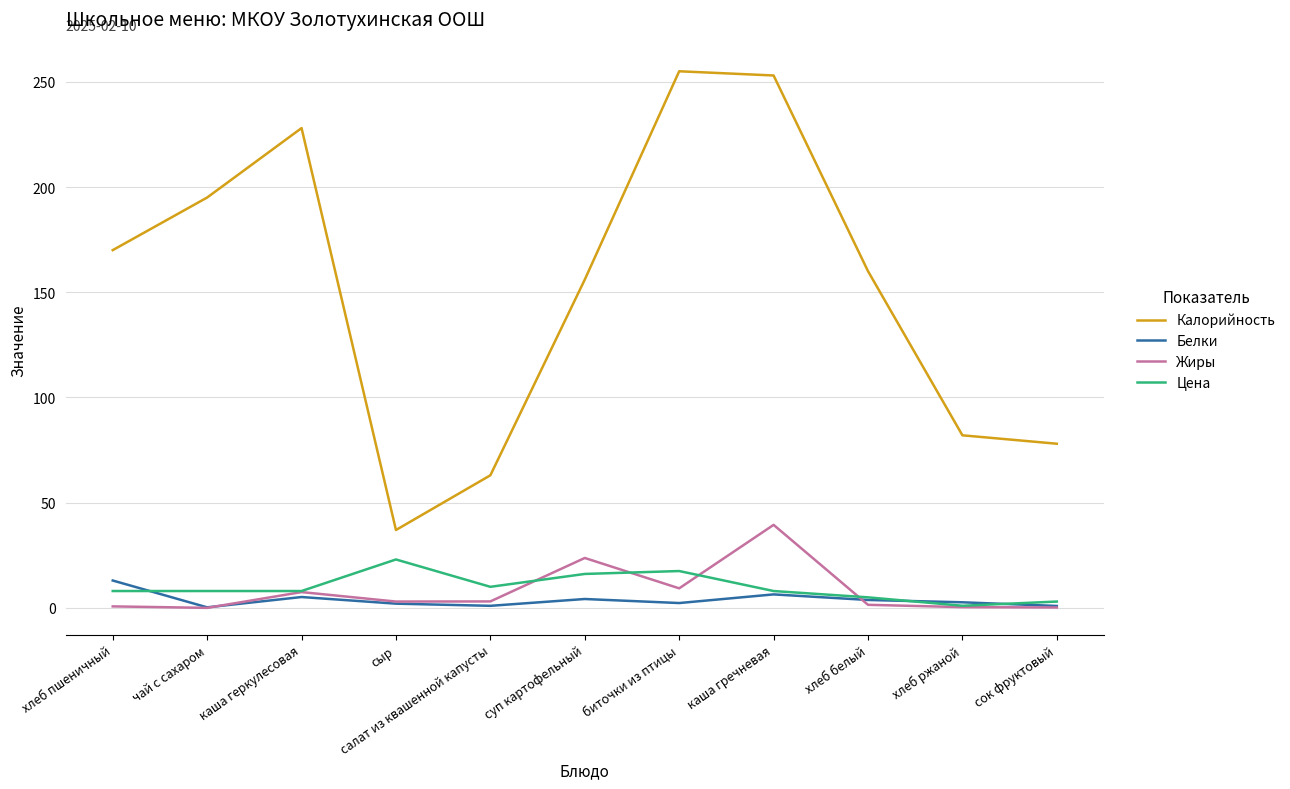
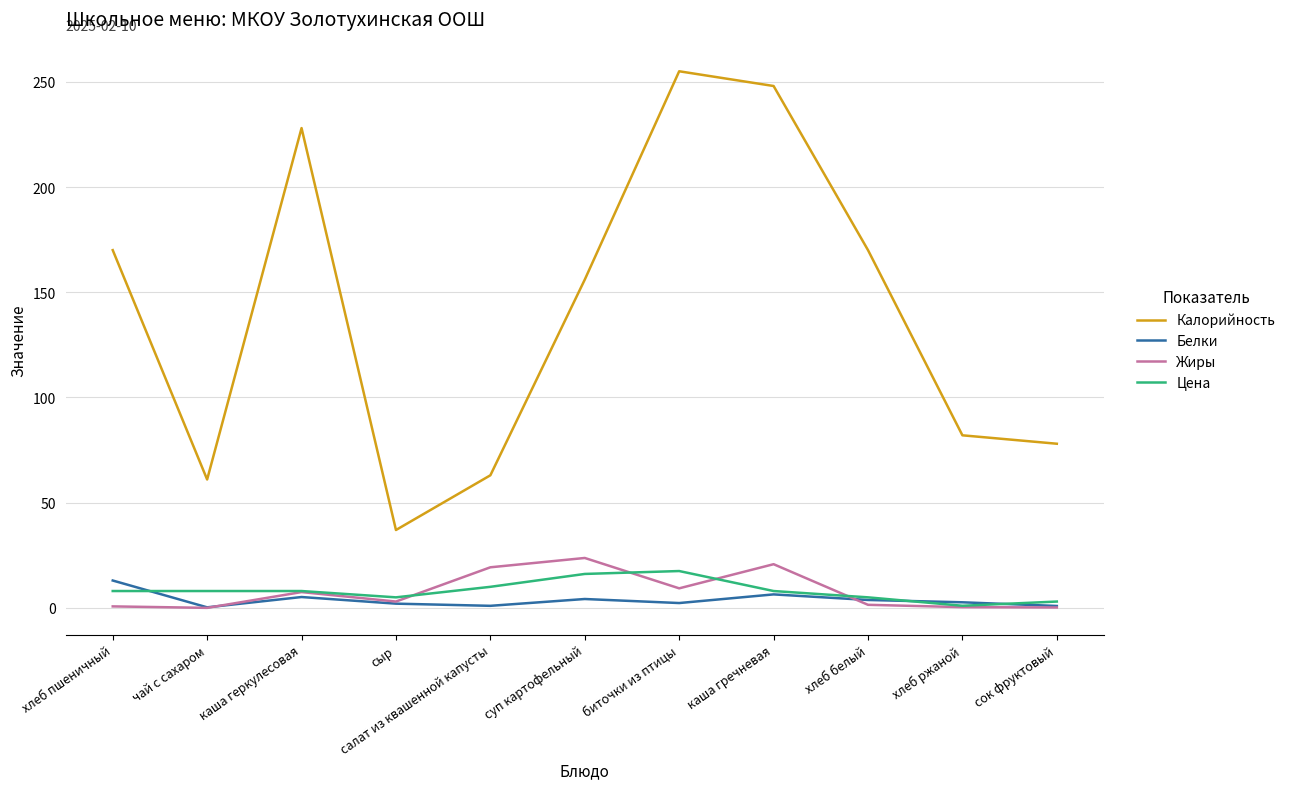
Калорийность, чай с сахаром: 195 -> 61
Цена, сыр: 23 -> 5
Жиры, салат из квашенной капусты: 3 -> 19
Калорийность, каша гречневая: 253 -> 248
Жиры, каша гречневая: 39 -> 21
Калорийность, хлеб белый: 160 -> 170
